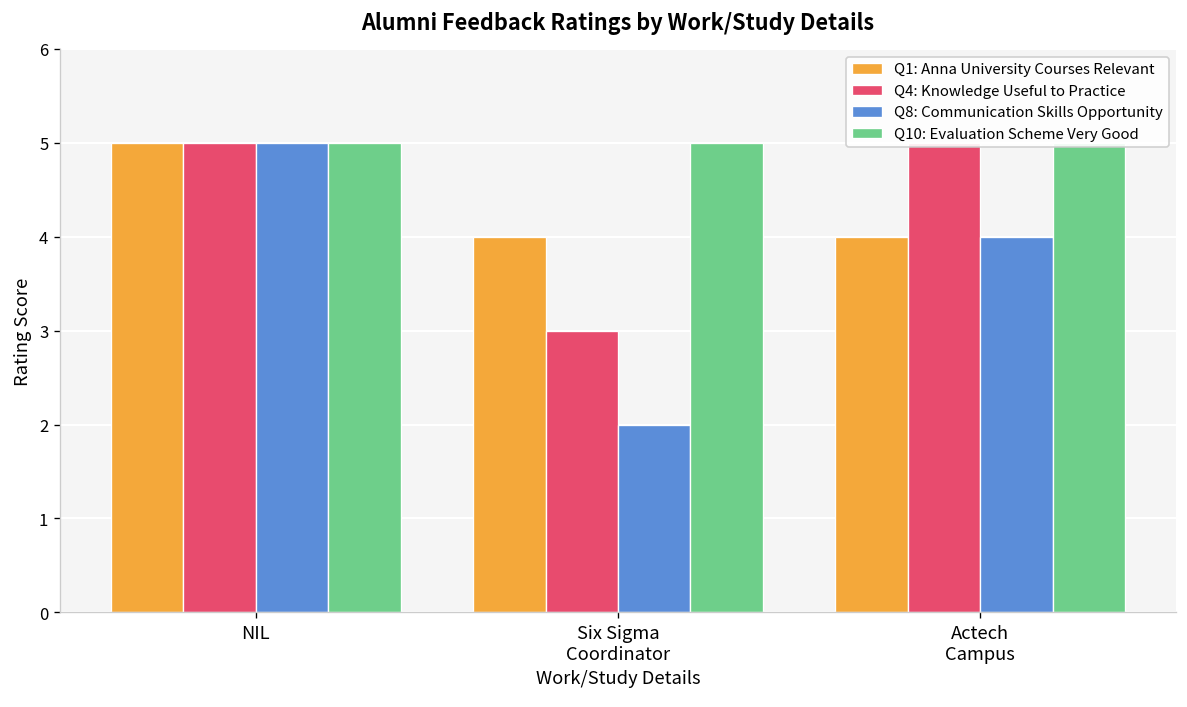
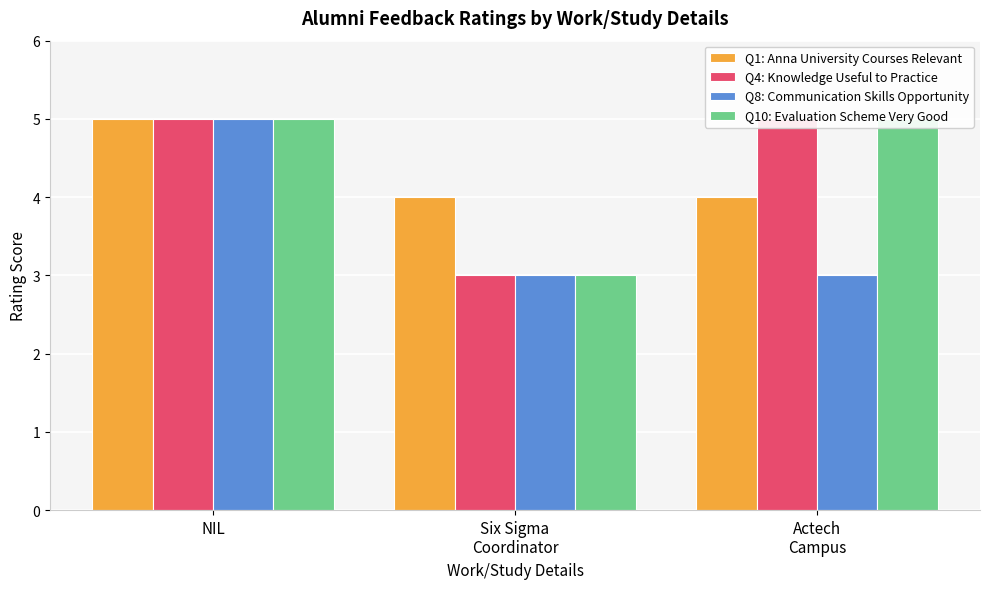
Q8: Communication Skills Opportunity, Six Sigma Coordinator: 2 -> 3
Q10: Evaluation Scheme Very Good, Six Sigma Coordinator: 5 -> 3
Q8: Communication Skills Opportunity, Actech Campus: 4 -> 3
